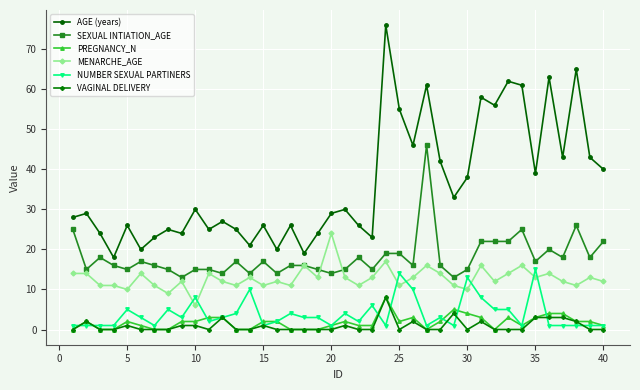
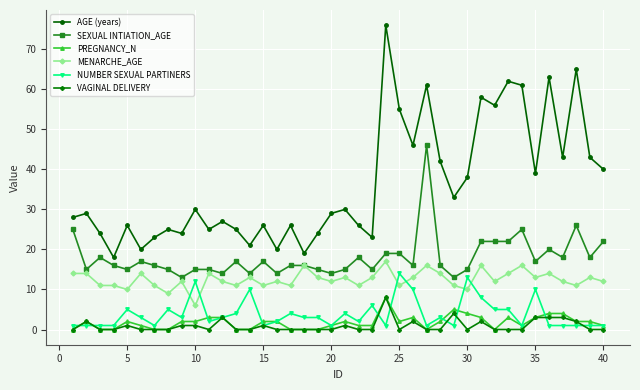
NUMBER SEXUAL PARTINERS, 10: 8 -> 12
MENARCHE_AGE, 20: 24 -> 12
NUMBER SEXUAL PARTINERS, 35: 15 -> 10
